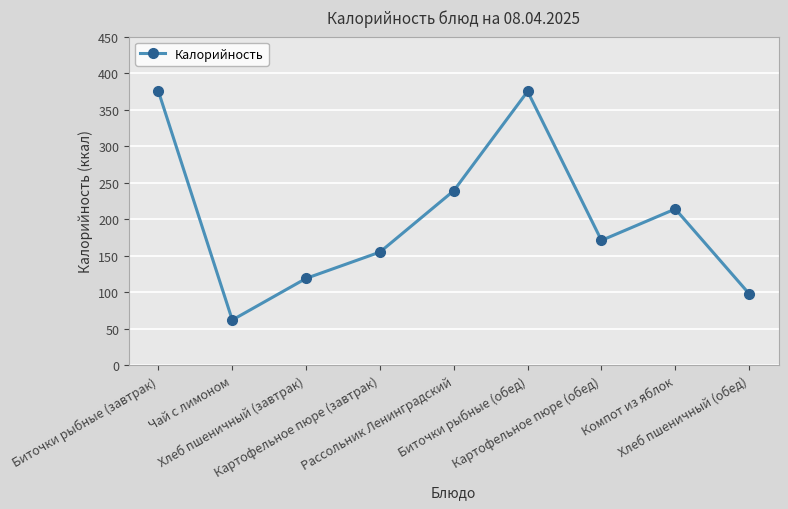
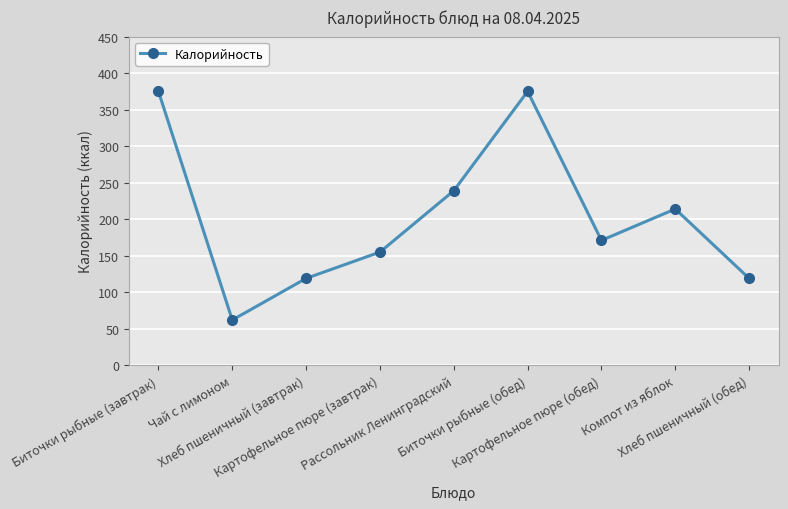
Хлеб пшеничный (обед): 100 -> 120
